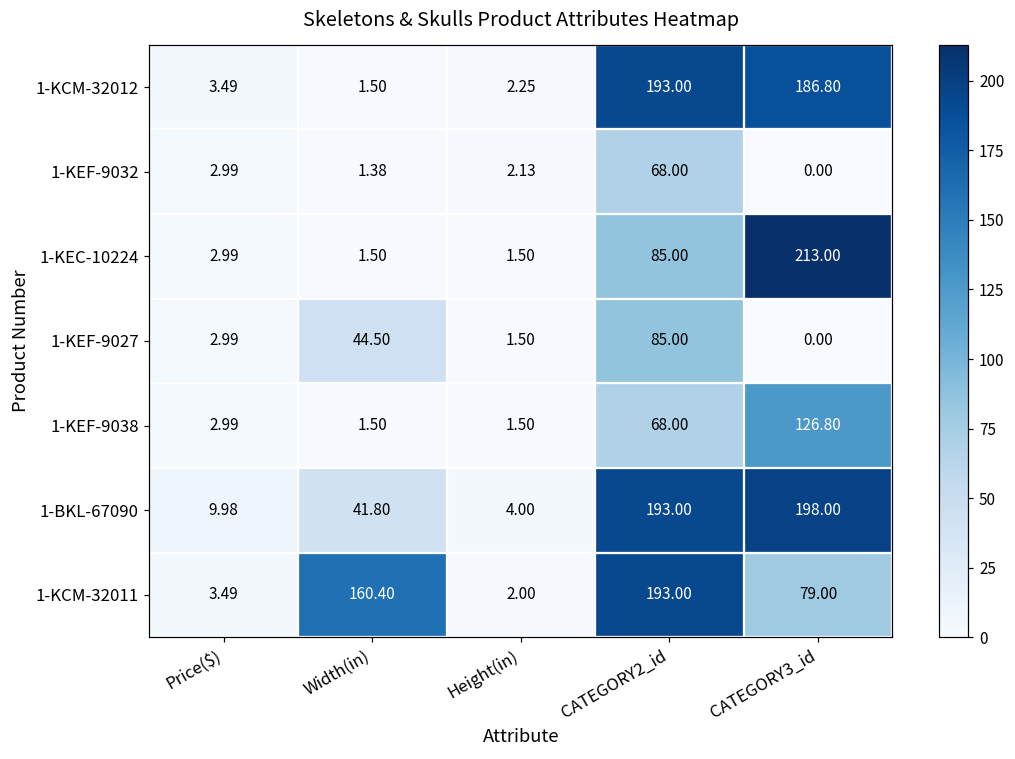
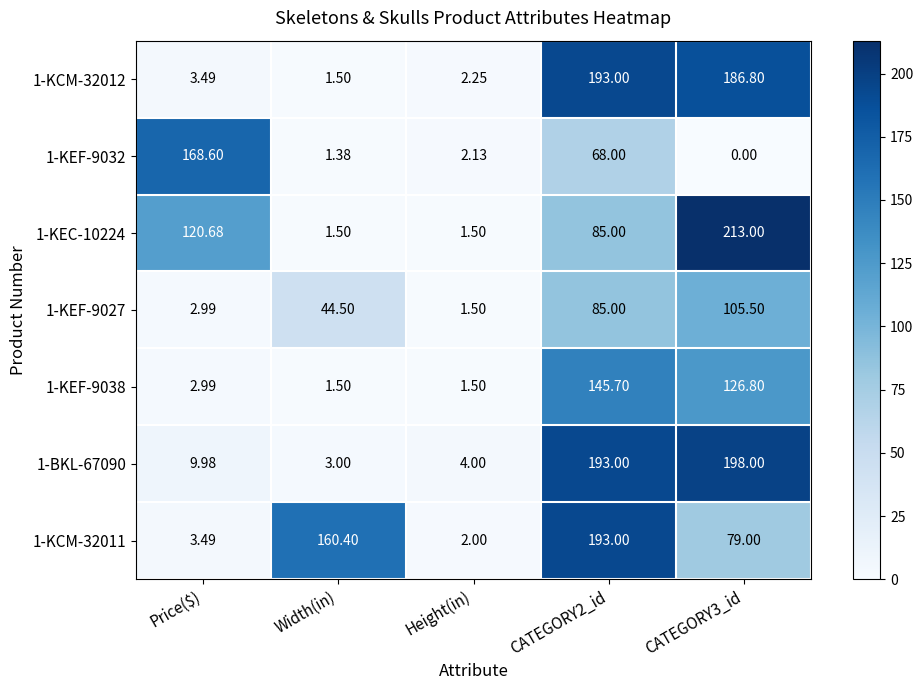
1-KEF-9032, Price($): 2.99 -> 168.60
1-KEC-10224, Price($): 2.99 -> 120.68
1-KEF-9027, CATEGORY3_id: 0.00 -> 105.50
1-KEF-9038, CATEGORY2_id: 68.00 -> 145.70
1-BKL-67090, Width(in): 41.80 -> 3.00
